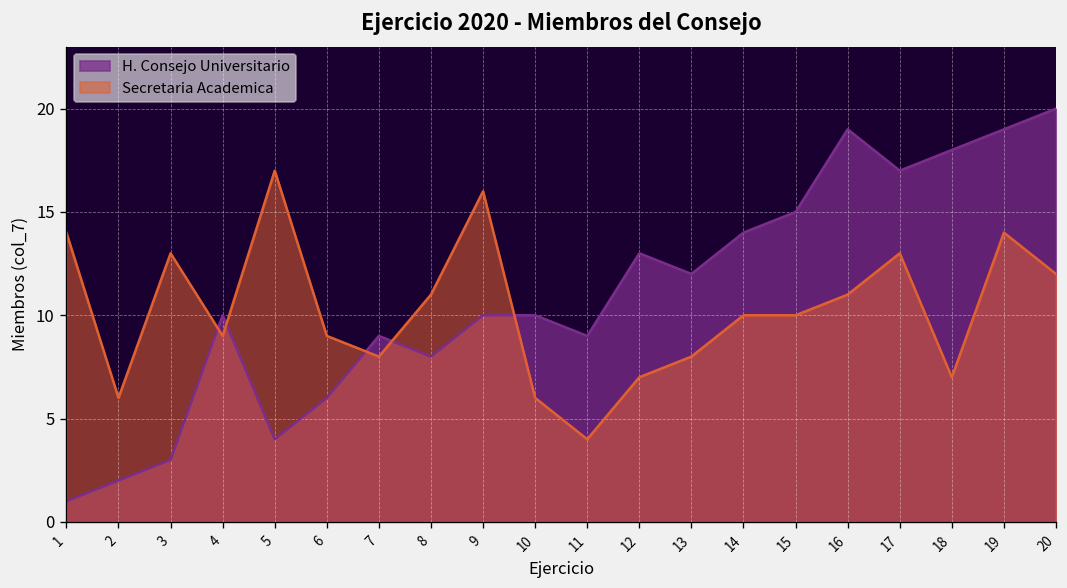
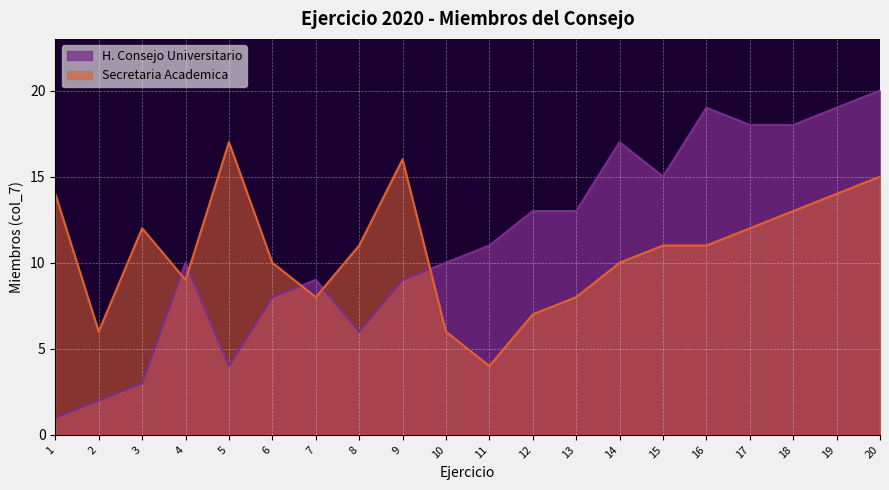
Secretaria Academica, 3: 13 -> 12
H. Consejo Universitario, 6: 6 -> 8
Secretaria Academica, 6: 9 -> 10
H. Consejo Universitario, 8: 8 -> 6
H. Consejo Universitario, 9: 10 -> 9
H. Consejo Universitario, 11: 9 -> 11
H. Consejo Universitario, 13: 12 -> 13
H. Consejo Universitario, 14: 14 -> 17
Secretaria Academica, 15: 10 -> 11
H. Consejo Universitario, 17: 17 -> 18
Secretaria Academica, 17: 13 -> 12
Secretaria Academica, 18: 7 -> 13
Secretaria Academica, 20: 12 -> 15
